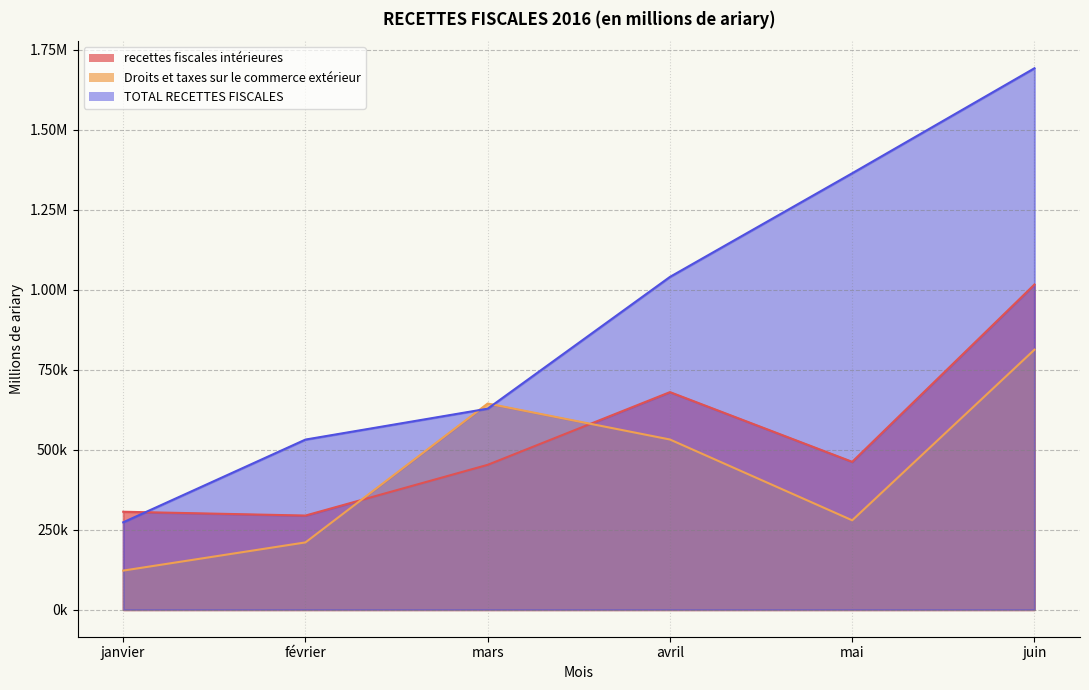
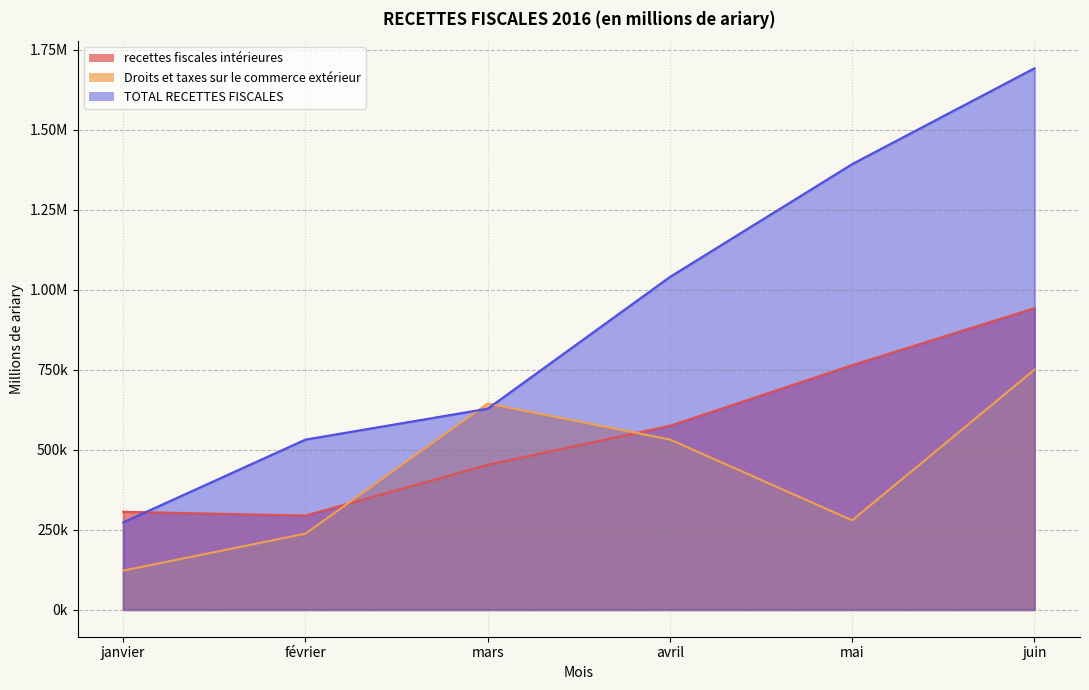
Droits et taxes sur le commerce extérieur, février: 210000 -> 240000
recettes fiscales intérieures, avril: 680000 -> 570000
recettes fiscales intérieures, mai: 460000 -> 760000
TOTAL RECETTES FISCALES, mai: 1360000 -> 1390000
recettes fiscales intérieures, juin: 1020000 -> 940000
Droits et taxes sur le commerce extérieur, juin: 810000 -> 750000
